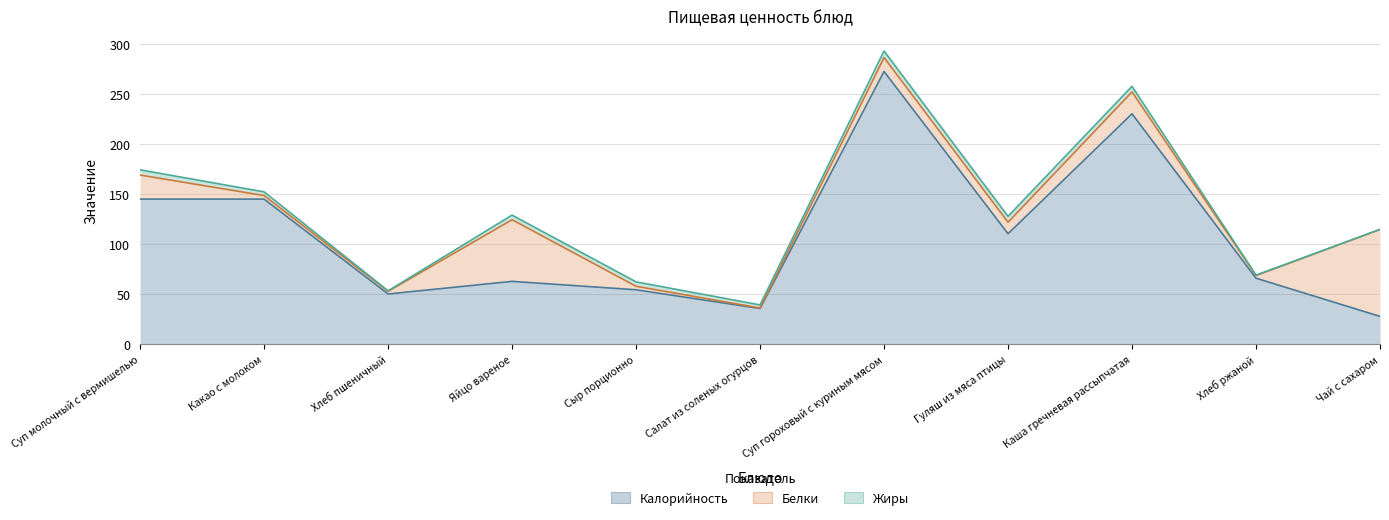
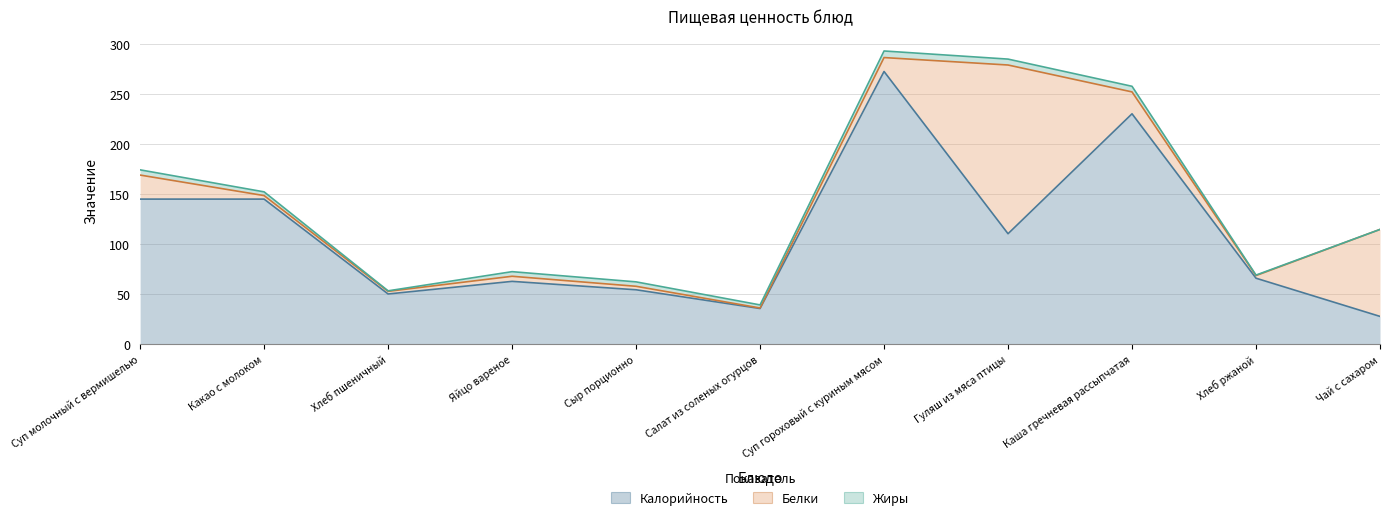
Белки, Яйцо вареное: 62 -> 5
Белки, Гуляш из мяса птицы: 12 -> 169
